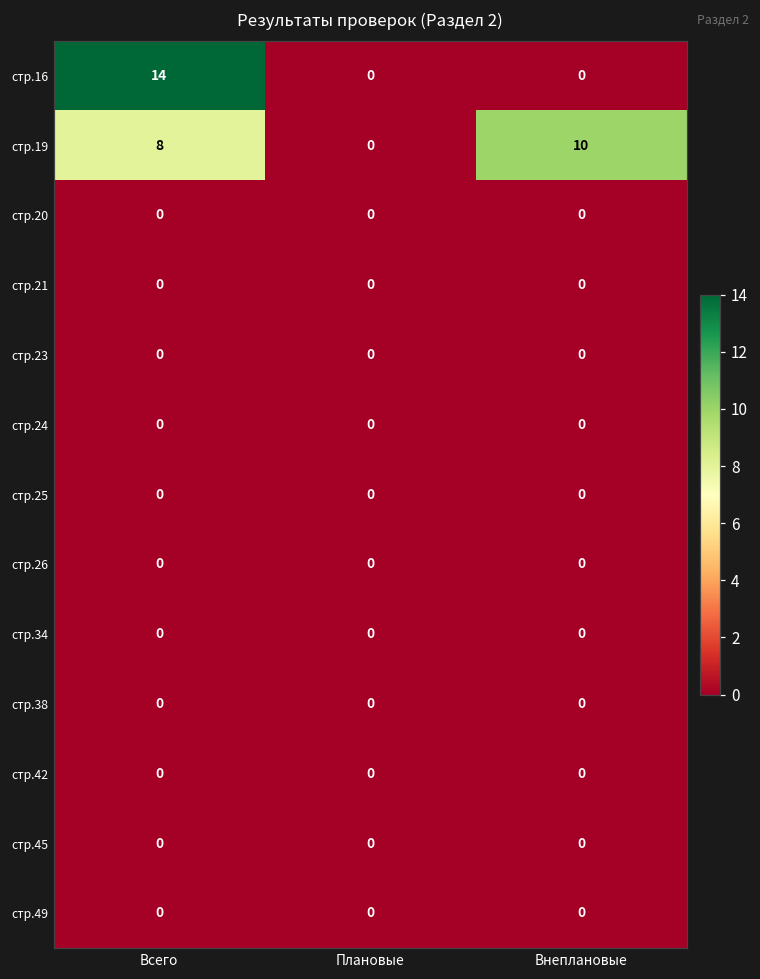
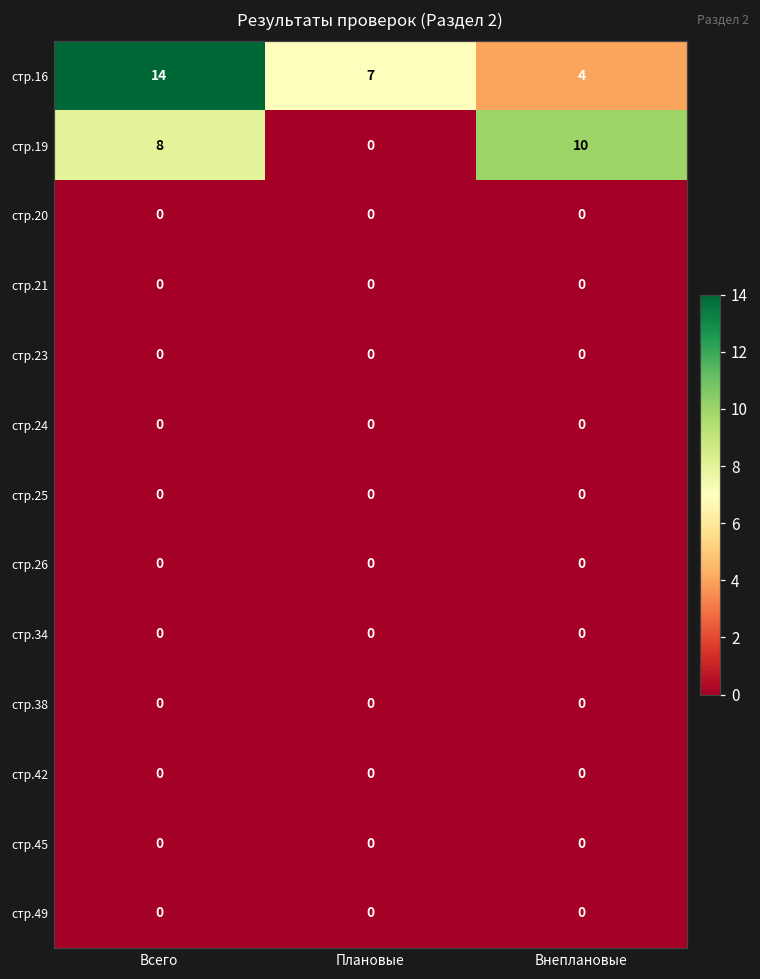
стр.16, Плановые: 0 -> 7
стр.16, Внеплановые: 0 -> 4
